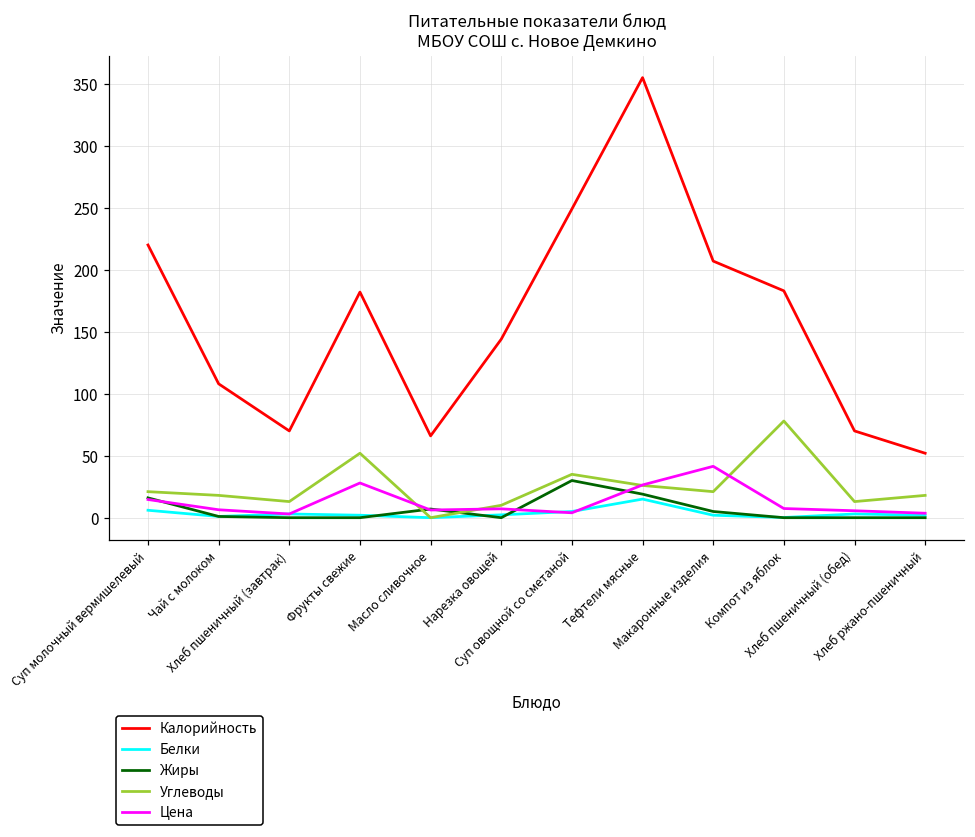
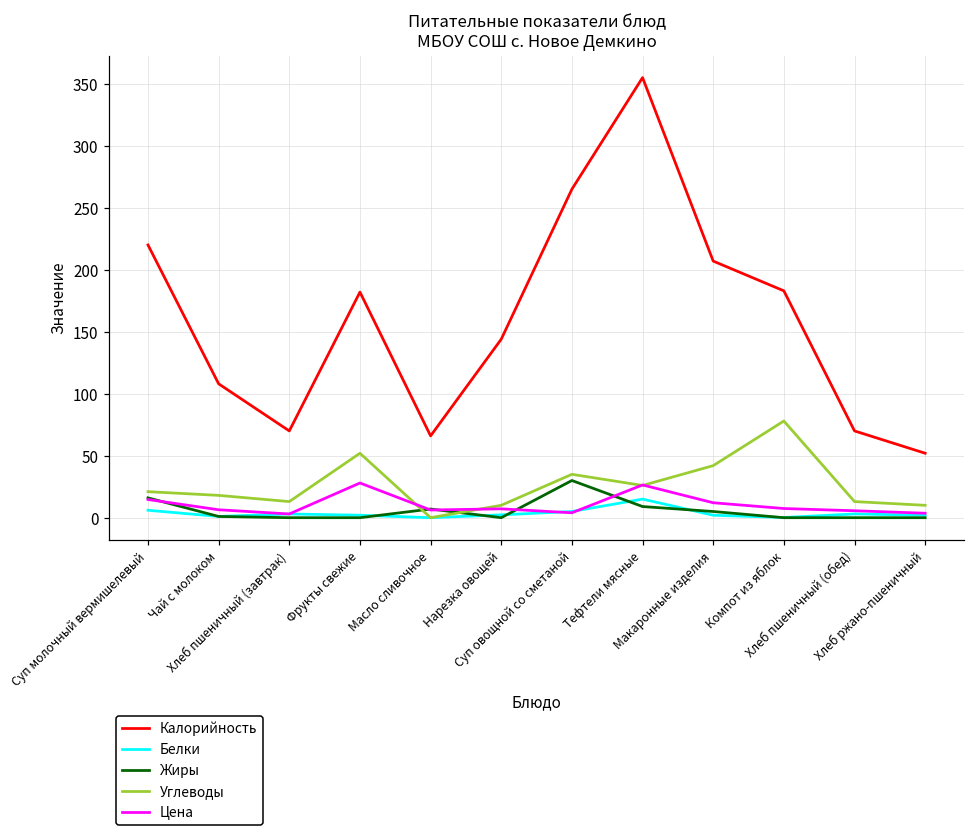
Калорийность, Суп овощной со сметаной: 249 -> 265
Жиры, Тефтели мясные: 19 -> 9
Углеводы, Макаронные изделия: 21 -> 42
Цена, Макаронные изделия: 41 -> 12
Углеводы, Хлеб ржано-пшеничный: 18 -> 10
